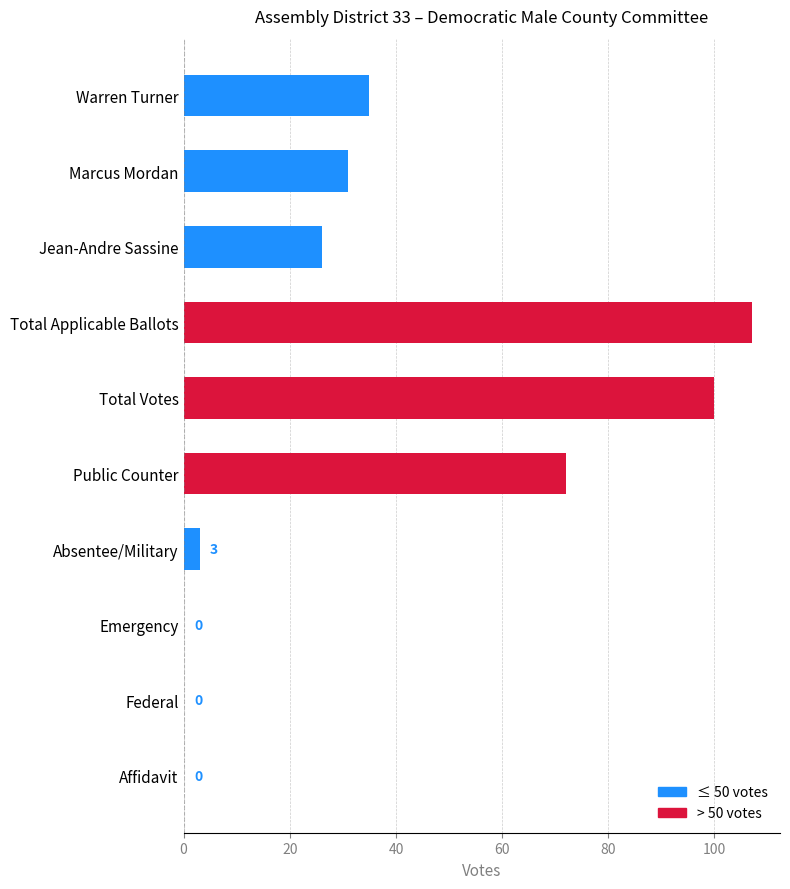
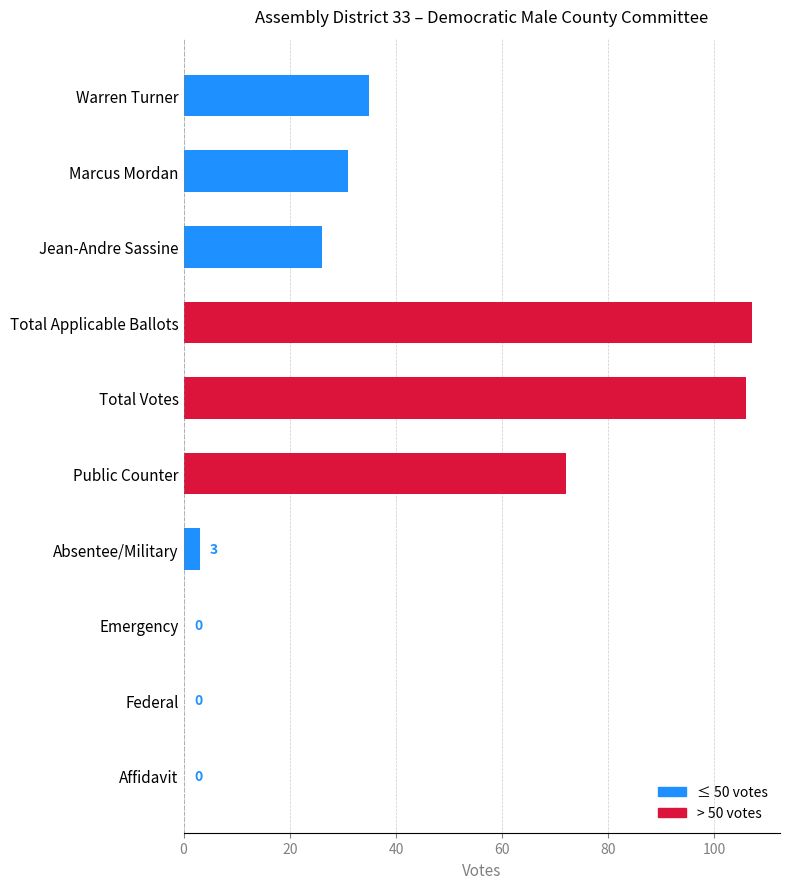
Total Votes: 100 -> 106
